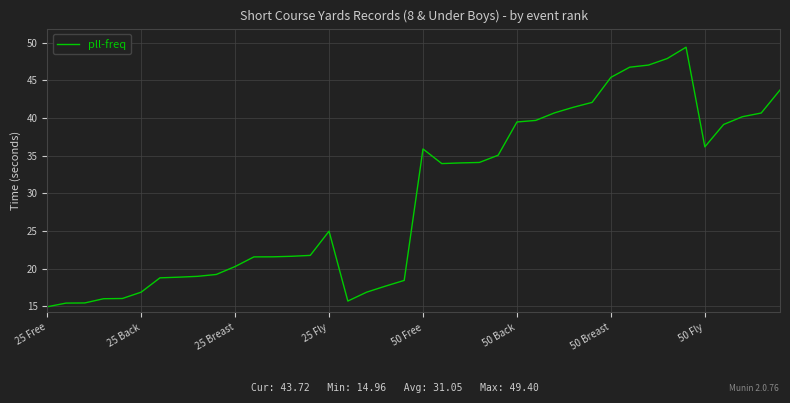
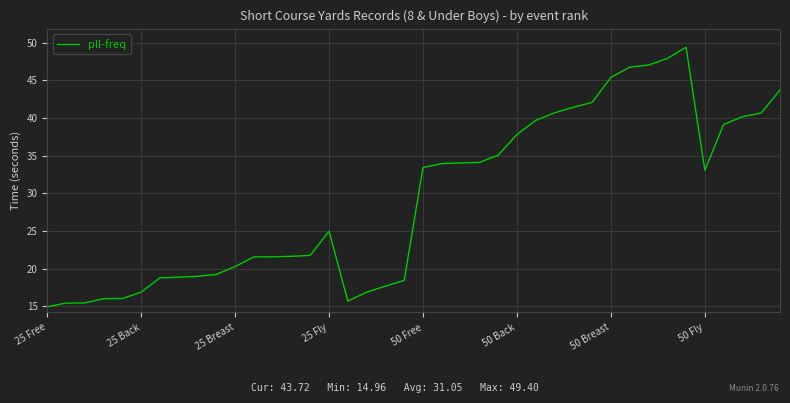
50 Free: 36 -> 33
50 Back: 39 -> 38
50 Fly: 36 -> 33
